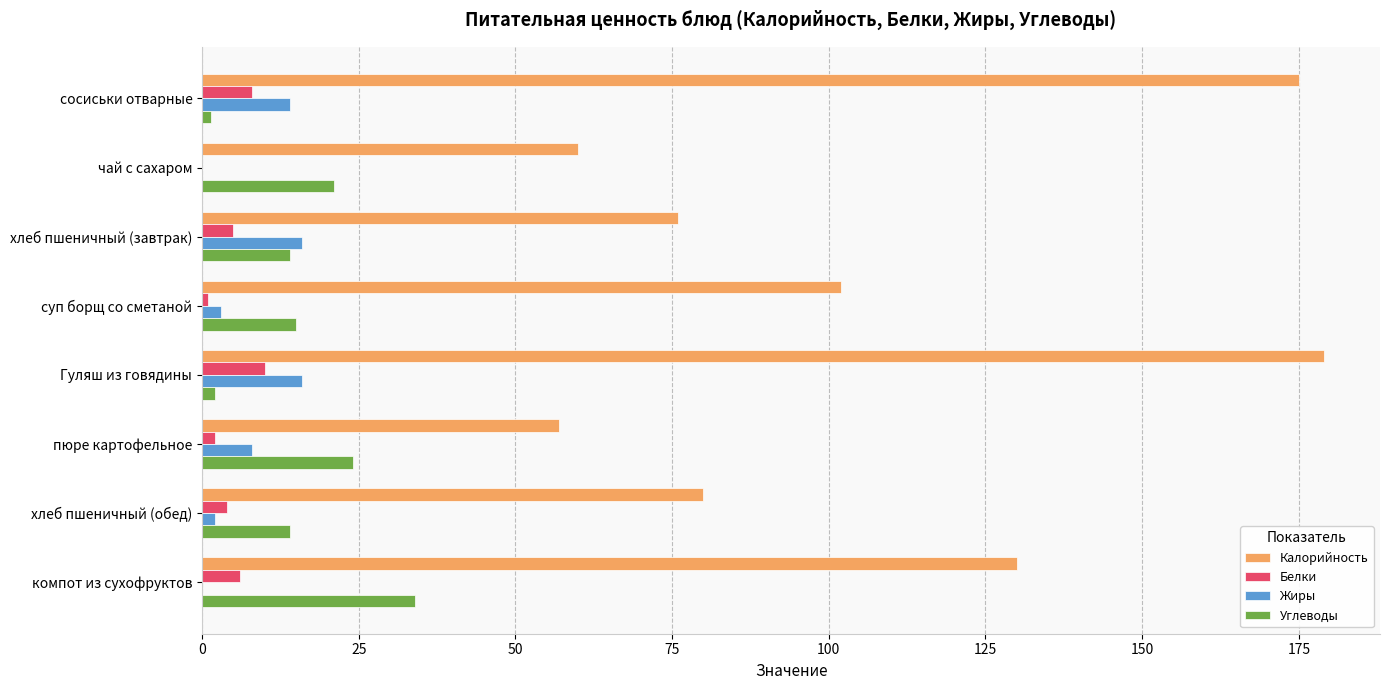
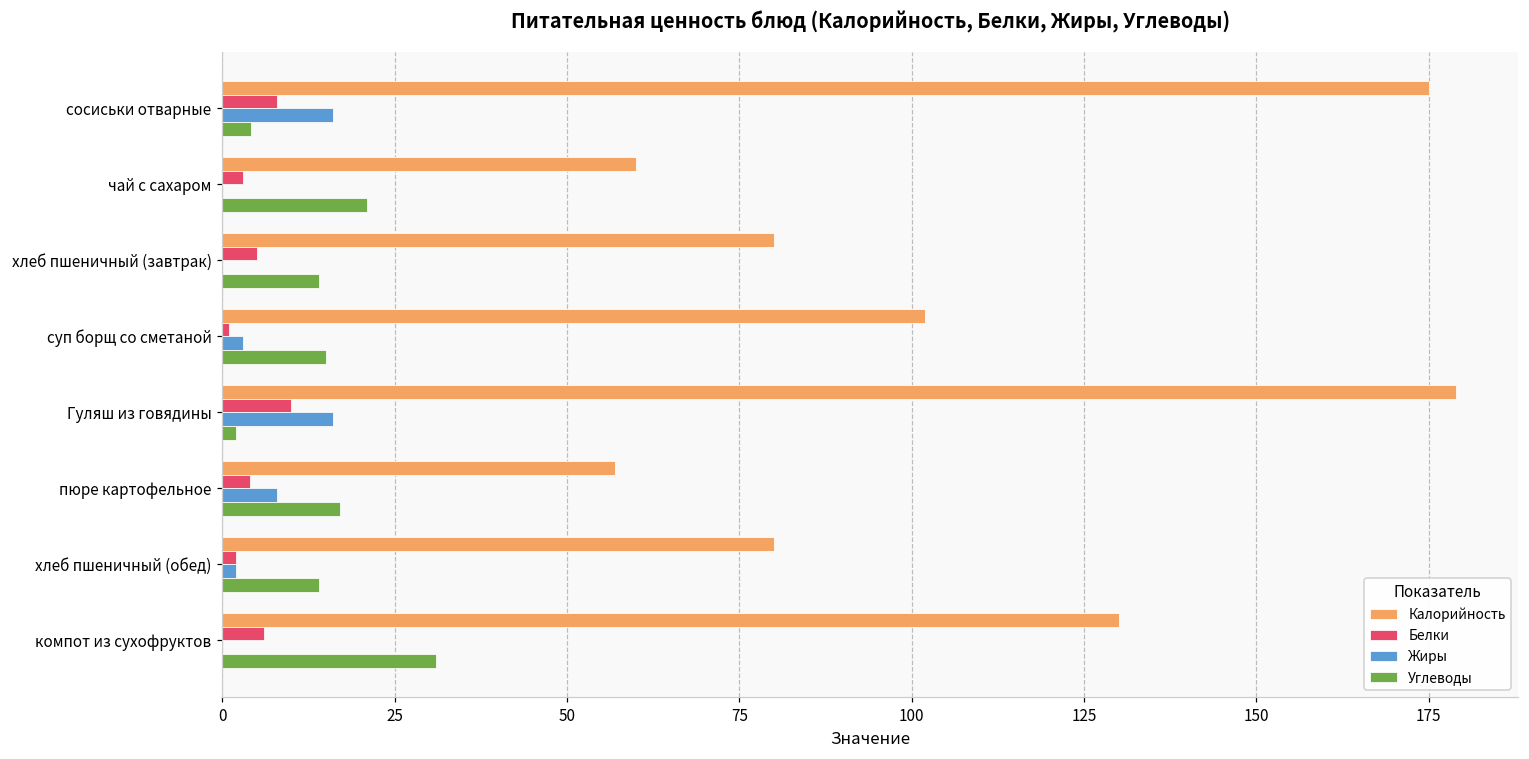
Жиры, сосиськи отварные: 14 -> 16
Углеводы, сосиськи отварные: 2 -> 4
Белки, чай с сахаром: 0 -> 3
Калорийность, хлеб пшеничный (завтрак): 76 -> 80
Жиры, хлеб пшеничный (завтрак): 16 -> 0
Белки, пюре картофельное: 2 -> 4
Углеводы, пюре картофельное: 24 -> 17
Белки, хлеб пшеничный (обед): 4 -> 2
Углеводы, компот из сухофруктов: 34 -> 31
